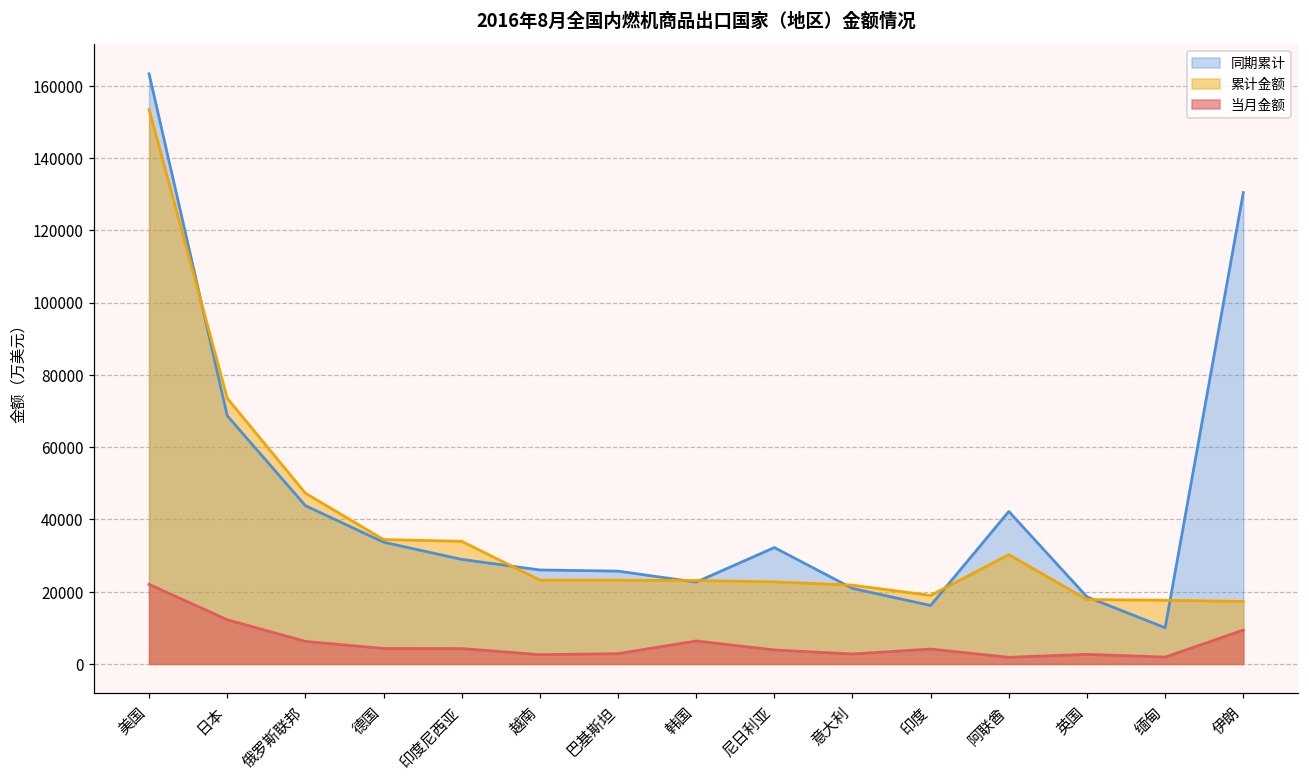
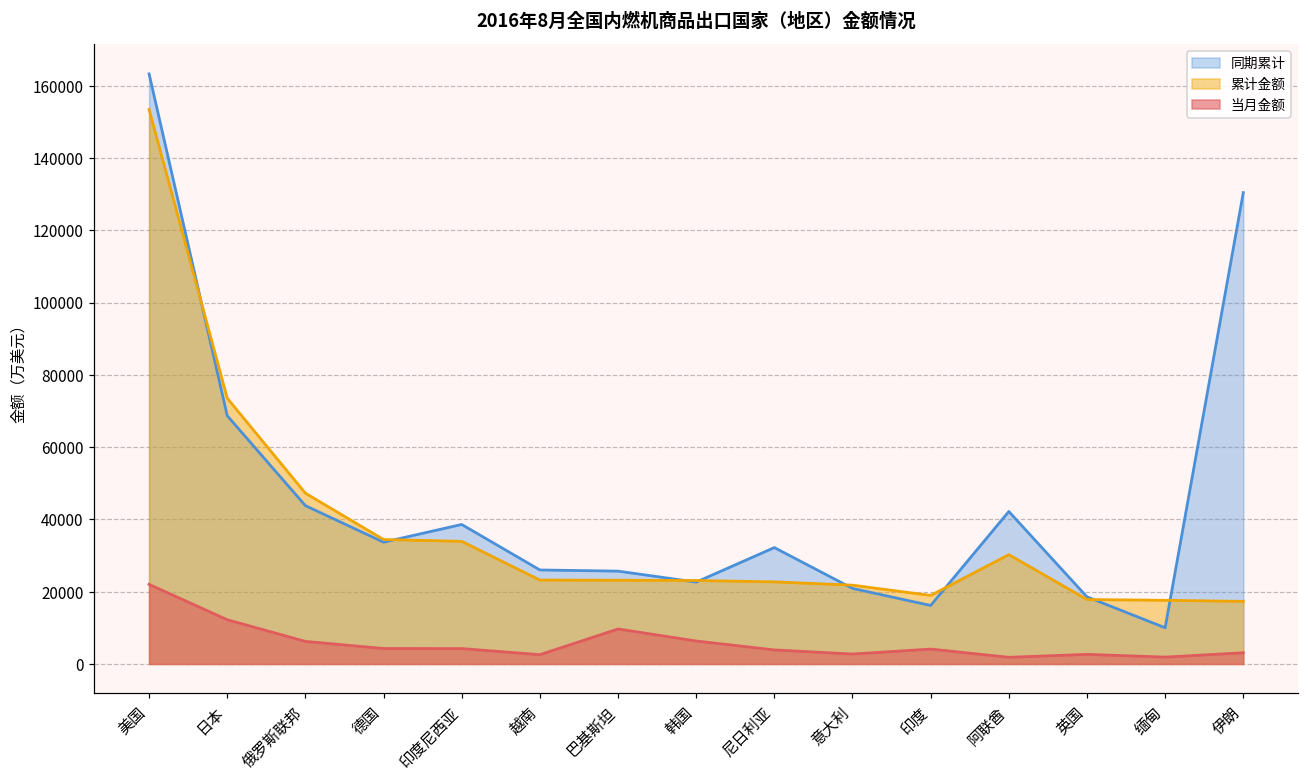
同期累计, 印度尼西亚: 29000 -> 39000
当月金额, 巴基斯坦: 3000 -> 10000
当月金额, 伊朗: 9000 -> 3000
